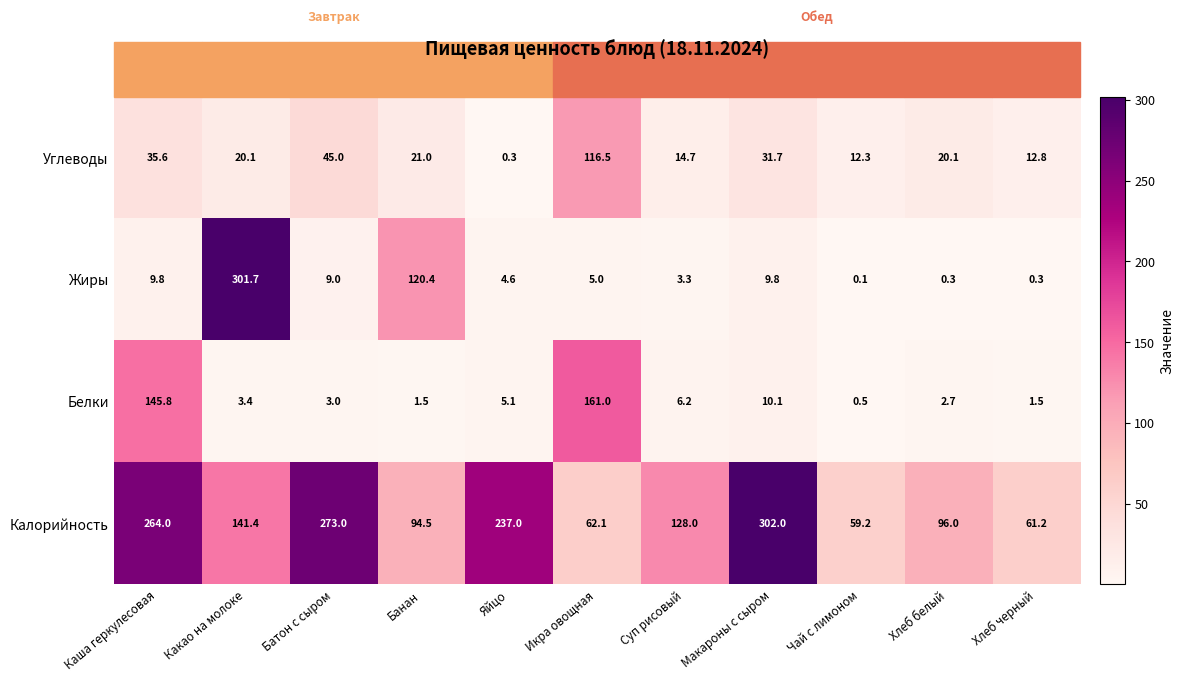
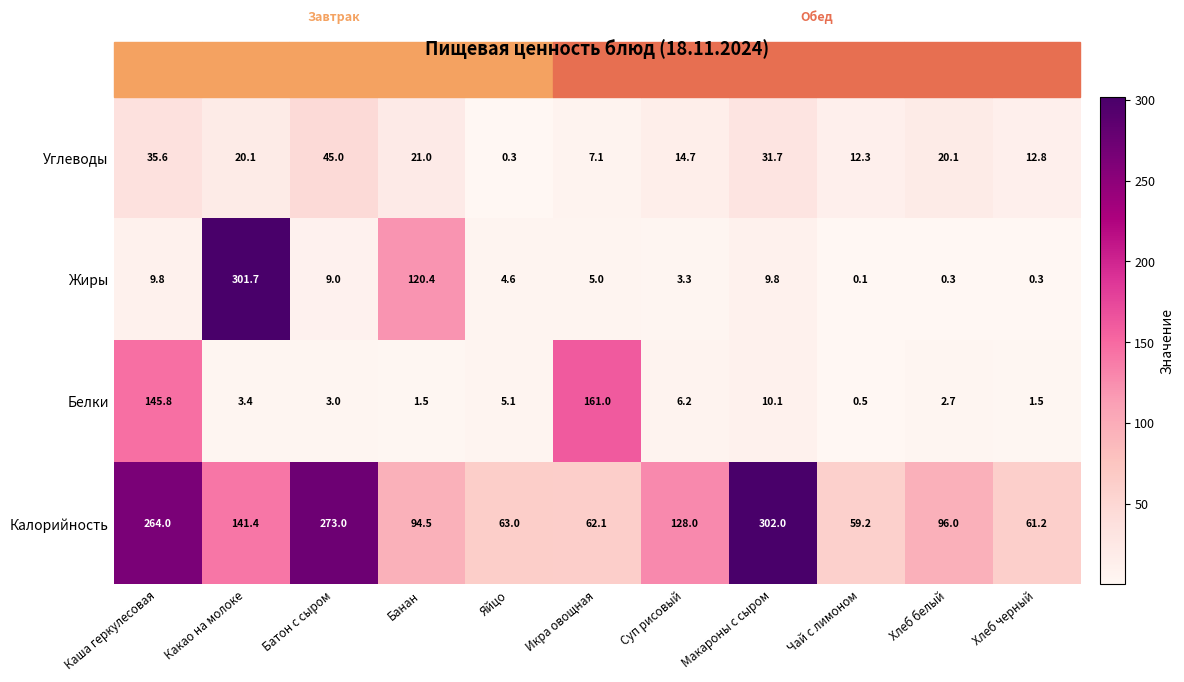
Углеводы, Икра овощная: 116.5 -> 7.1
Калорийность, Яйцо: 237.0 -> 63.0
